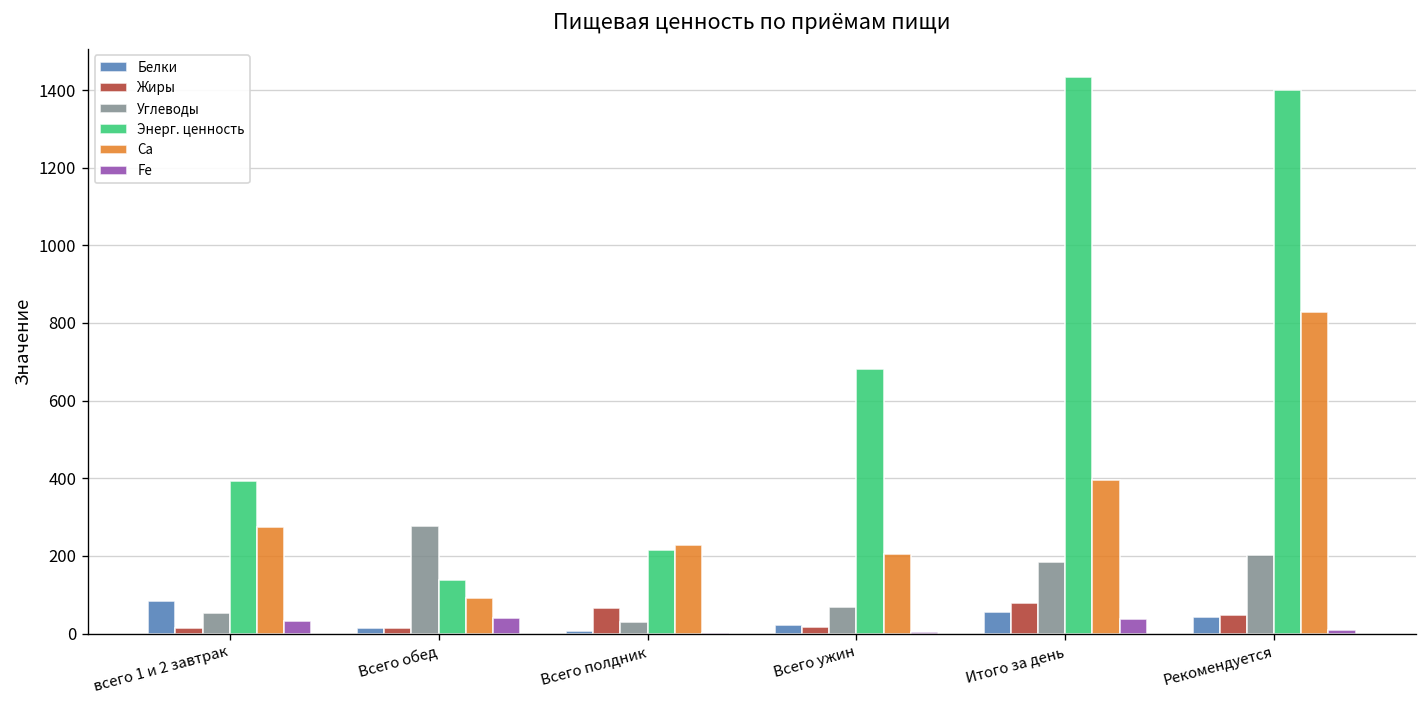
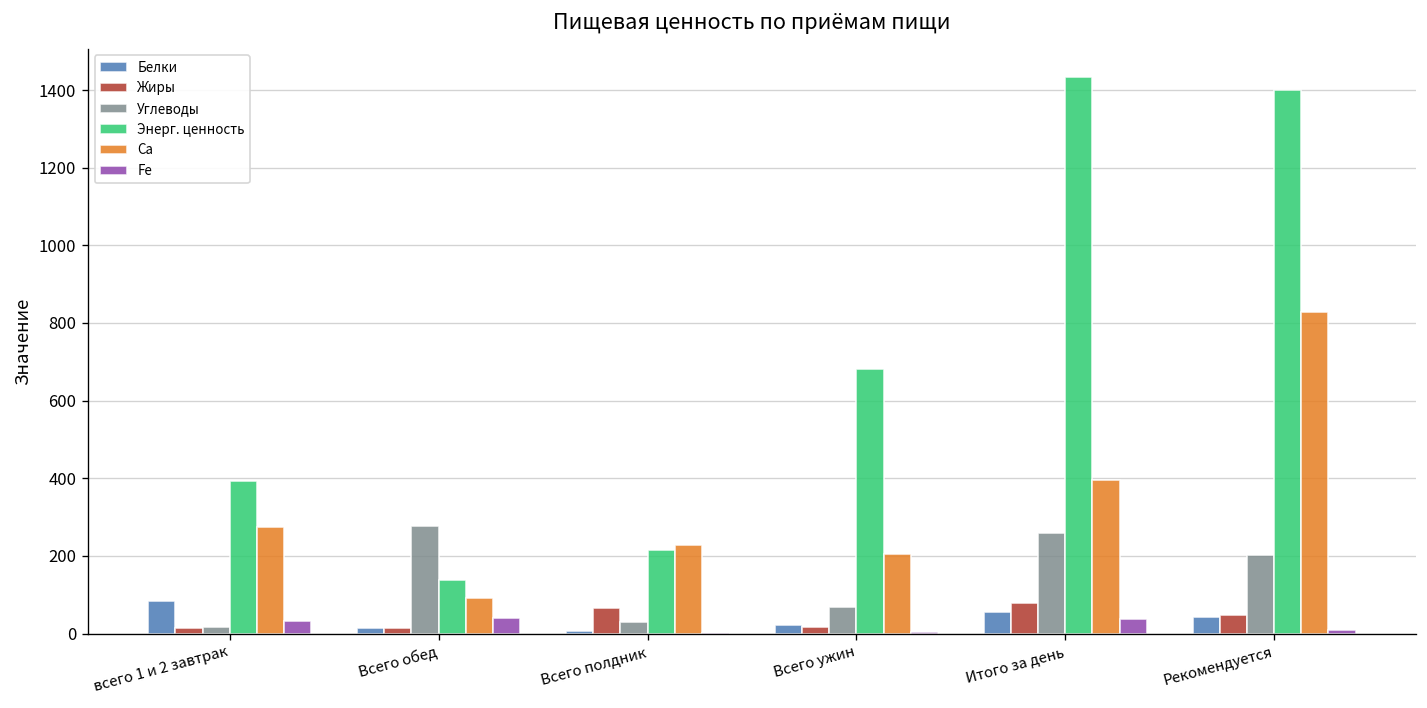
Углеводы, всего 1 и 2 завтрак: 50 -> 20
Углеводы, Итого за день: 180 -> 260
